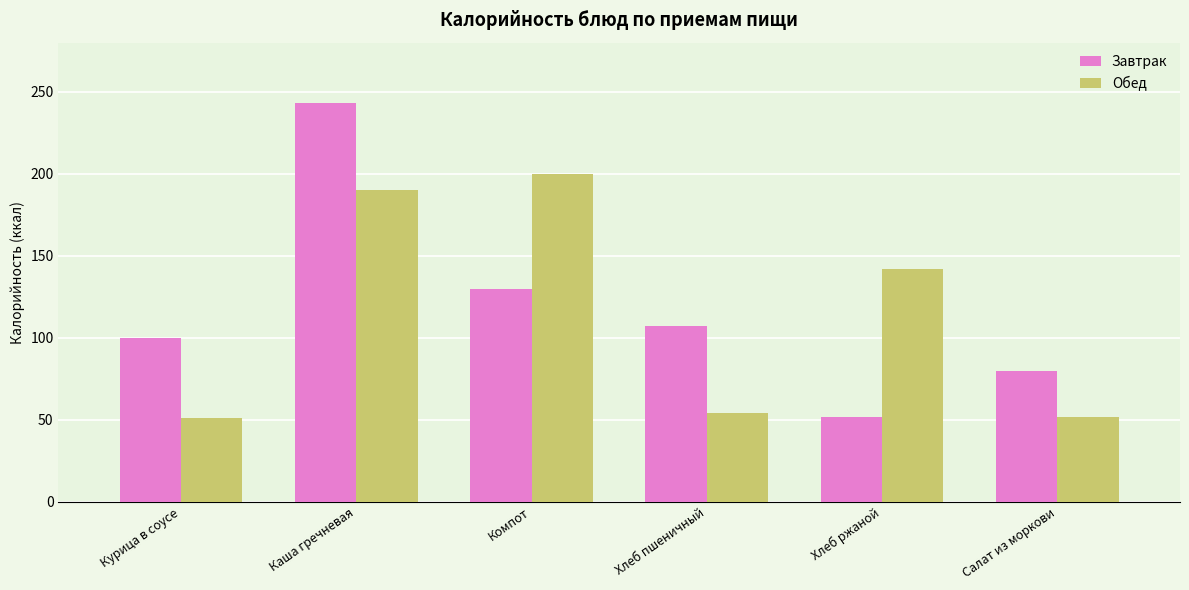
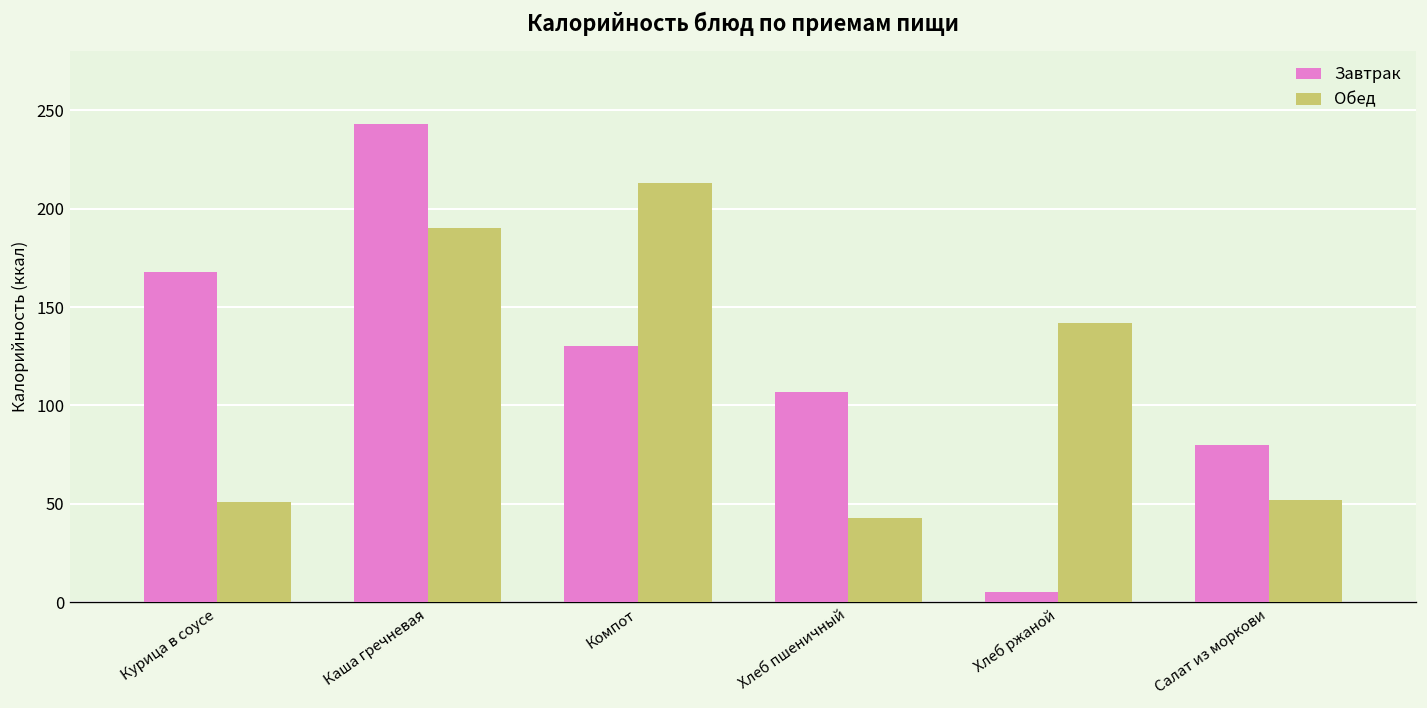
Завтрак, Курица в соусе: 100 -> 168
Обед, Компот: 200 -> 213
Обед, Хлеб пшеничный: 54 -> 43
Завтрак, Хлеб ржаной: 52 -> 5
